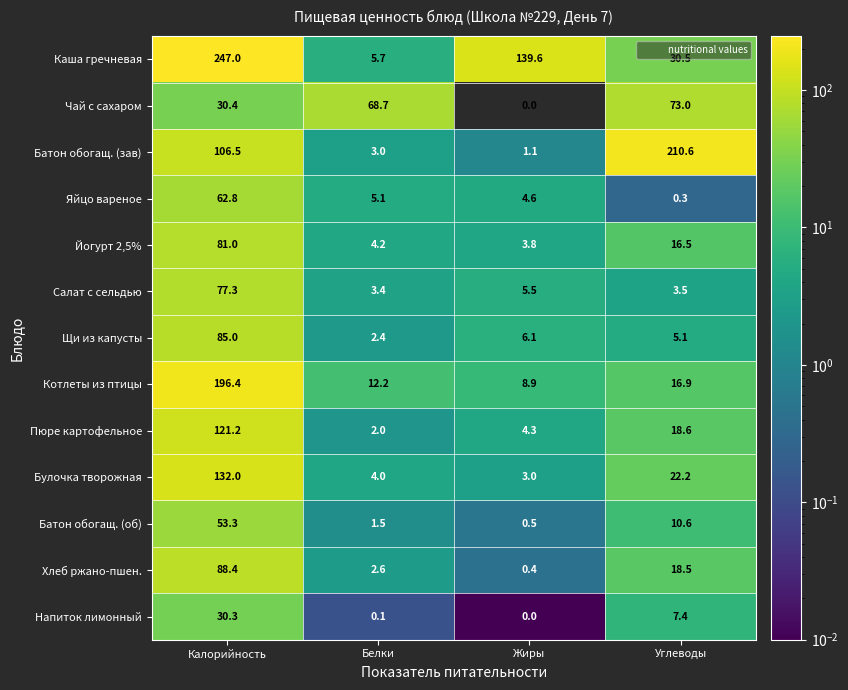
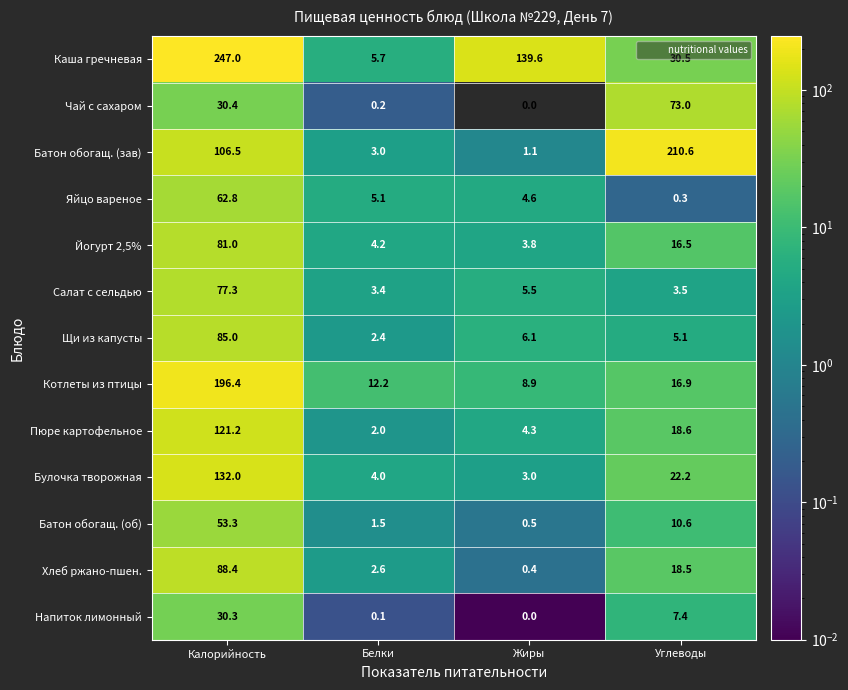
Чай с сахаром, Белки: 68.7 -> 0.2
